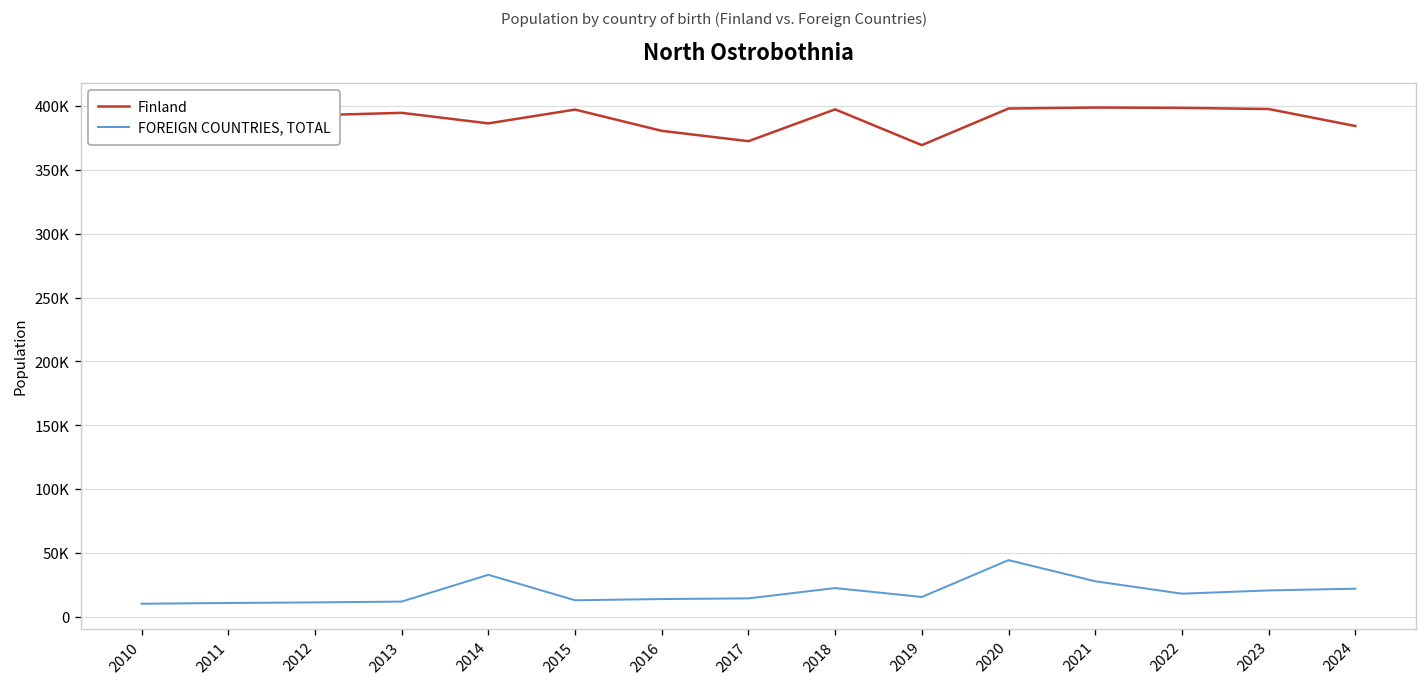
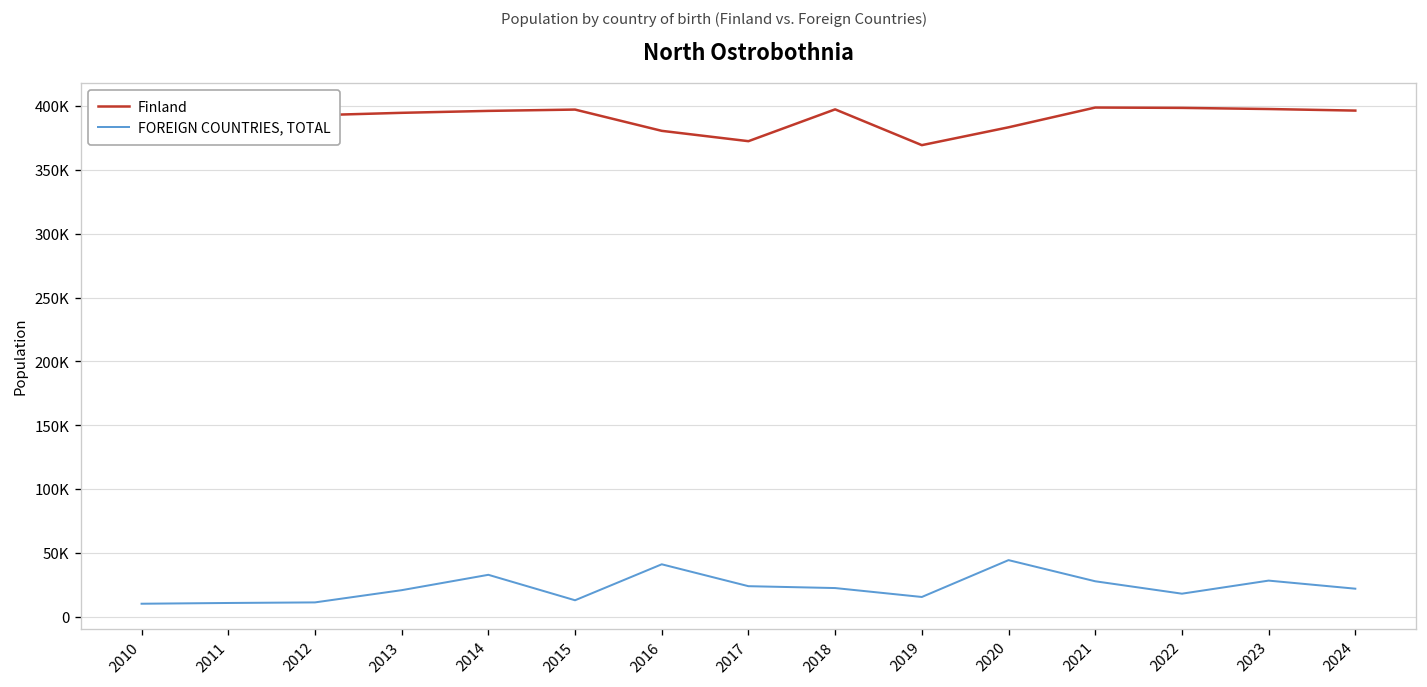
FOREIGN COUNTRIES, TOTAL, 2013: 12000 -> 21000
Finland, 2014: 386000 -> 396000
FOREIGN COUNTRIES, TOTAL, 2016: 14000 -> 41000
FOREIGN COUNTRIES, TOTAL, 2017: 14000 -> 24000
Finland, 2020: 398000 -> 383000
FOREIGN COUNTRIES, TOTAL, 2023: 21000 -> 28000
Finland, 2024: 384000 -> 396000
